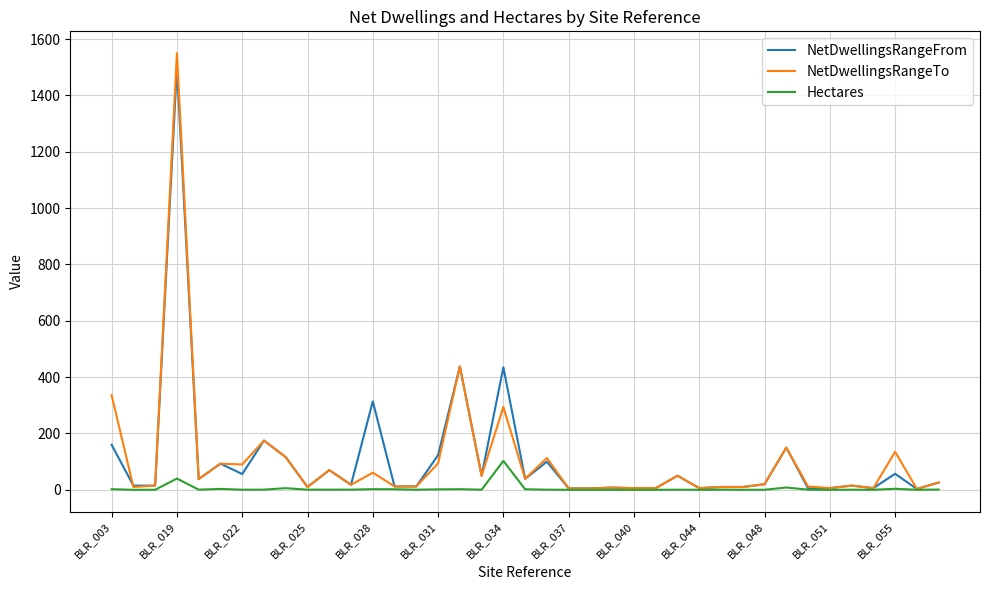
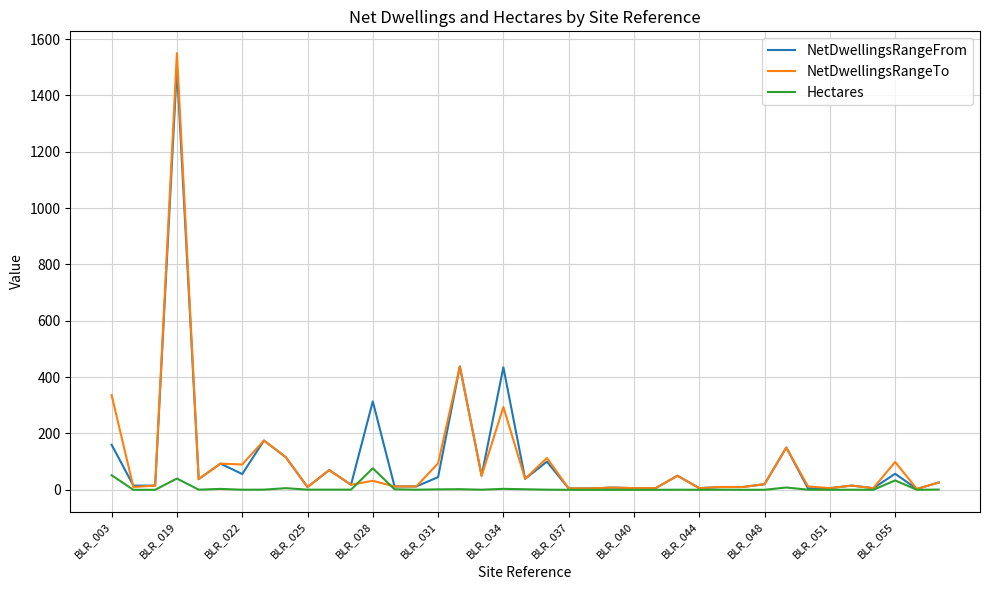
Hectares, BLR_003: 0 -> 50
NetDwellingsRangeTo, BLR_028: 60 -> 30
Hectares, BLR_028: 0 -> 80
NetDwellingsRangeFrom, BLR_031: 120 -> 50
Hectares, BLR_034: 100 -> 0
NetDwellingsRangeTo, BLR_055: 140 -> 100
Hectares, BLR_055: 0 -> 30
